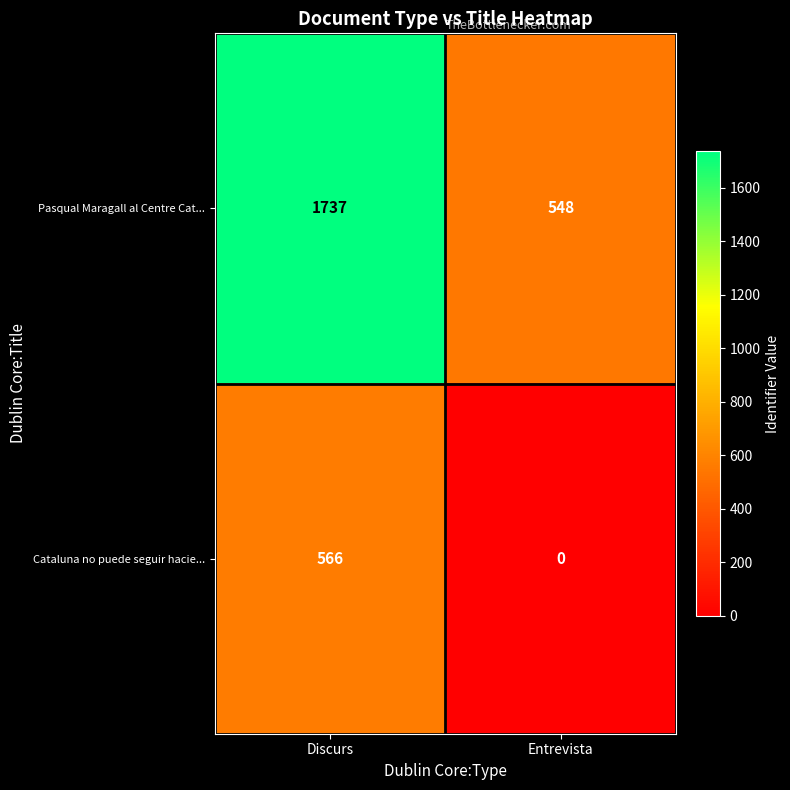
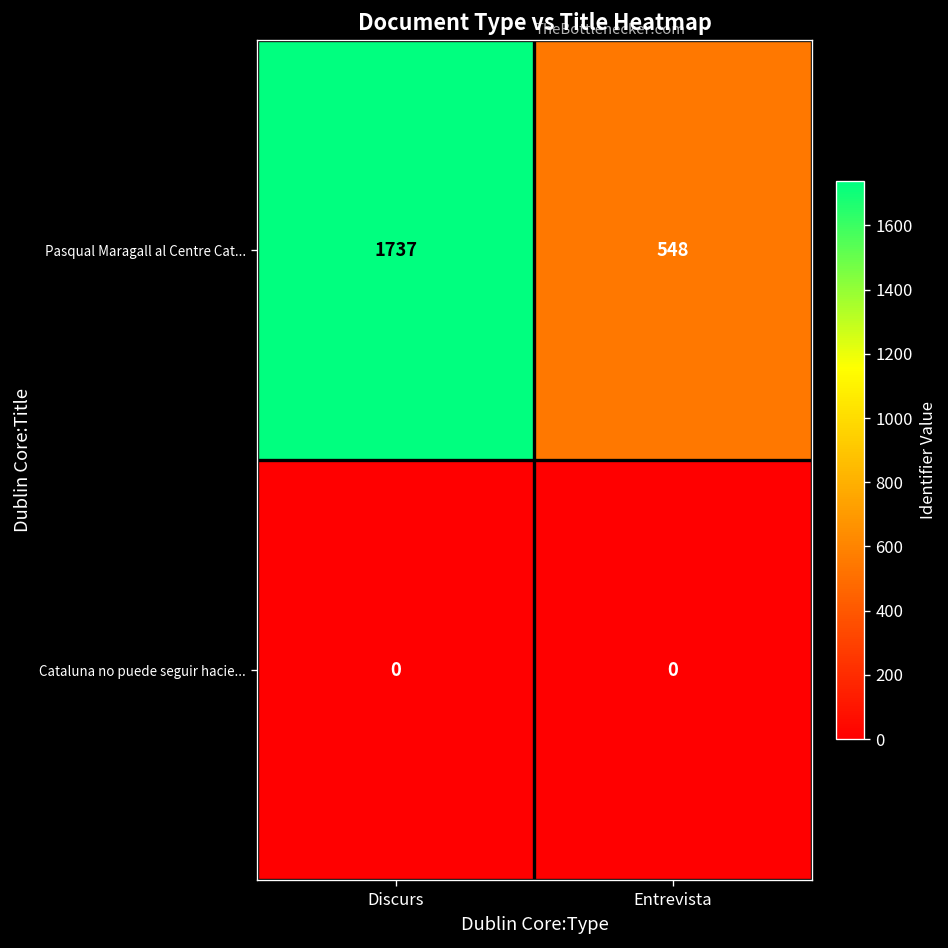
Cataluna no puede seguir hacie..., Discurs: 566 -> 0
